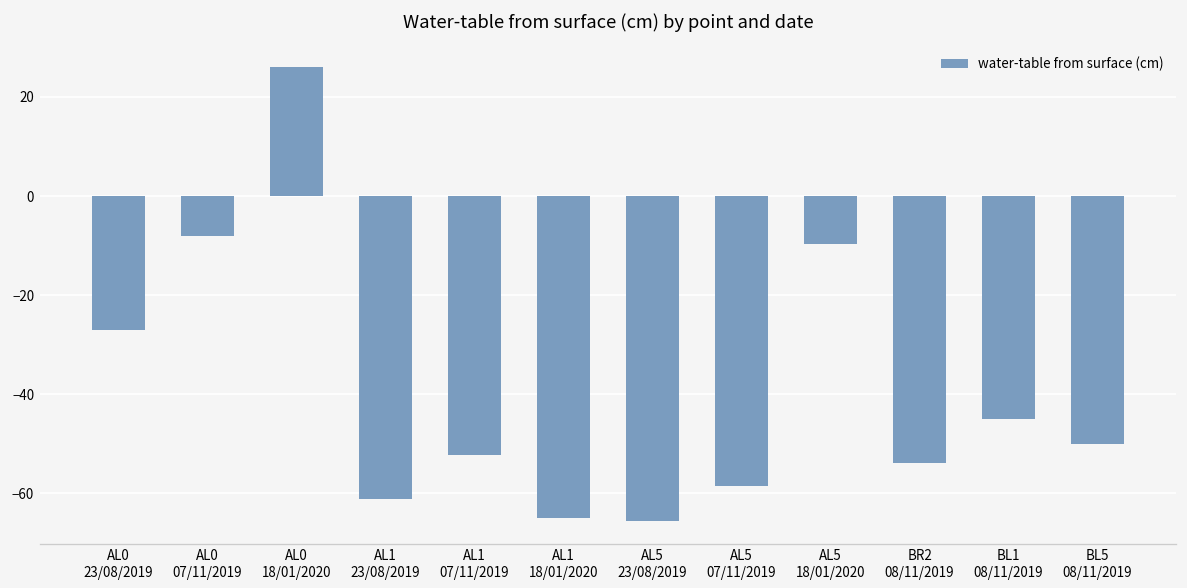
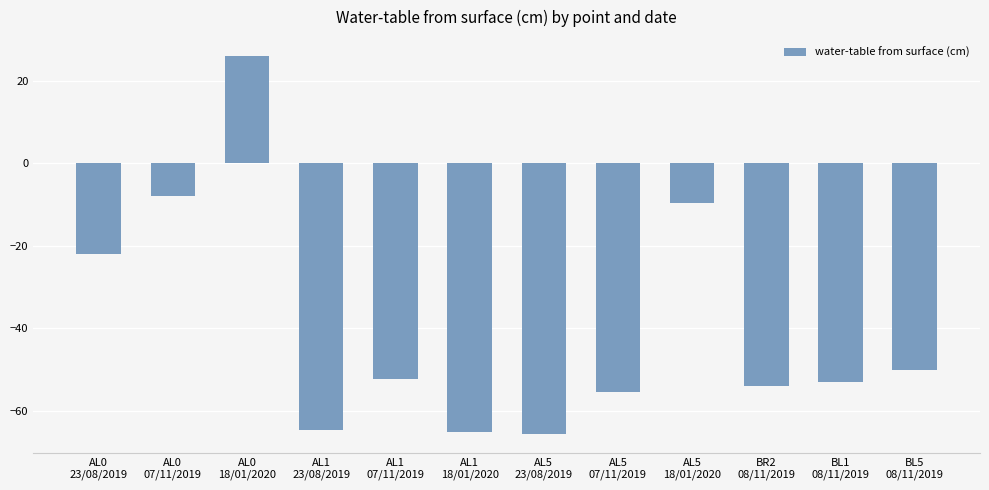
AL0 23/08/2019: -27 -> -22
AL1 23/08/2019: -61 -> -65
AL5 07/11/2019: -59 -> -55
BL1 08/11/2019: -45 -> -53
